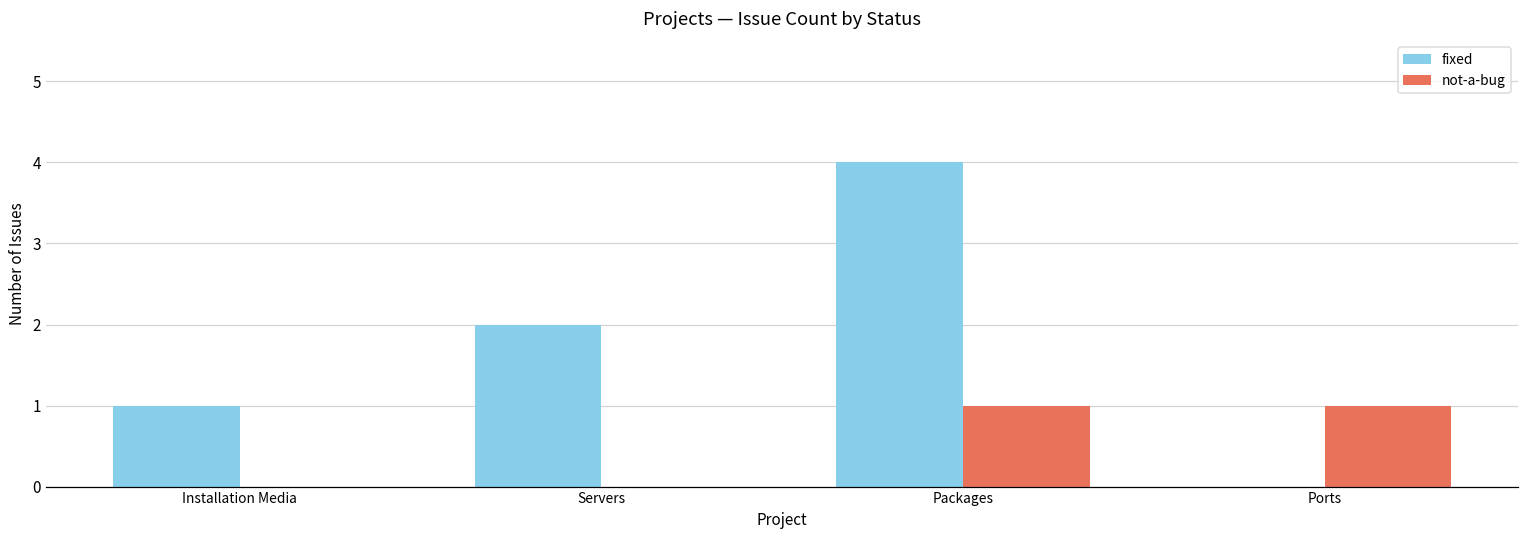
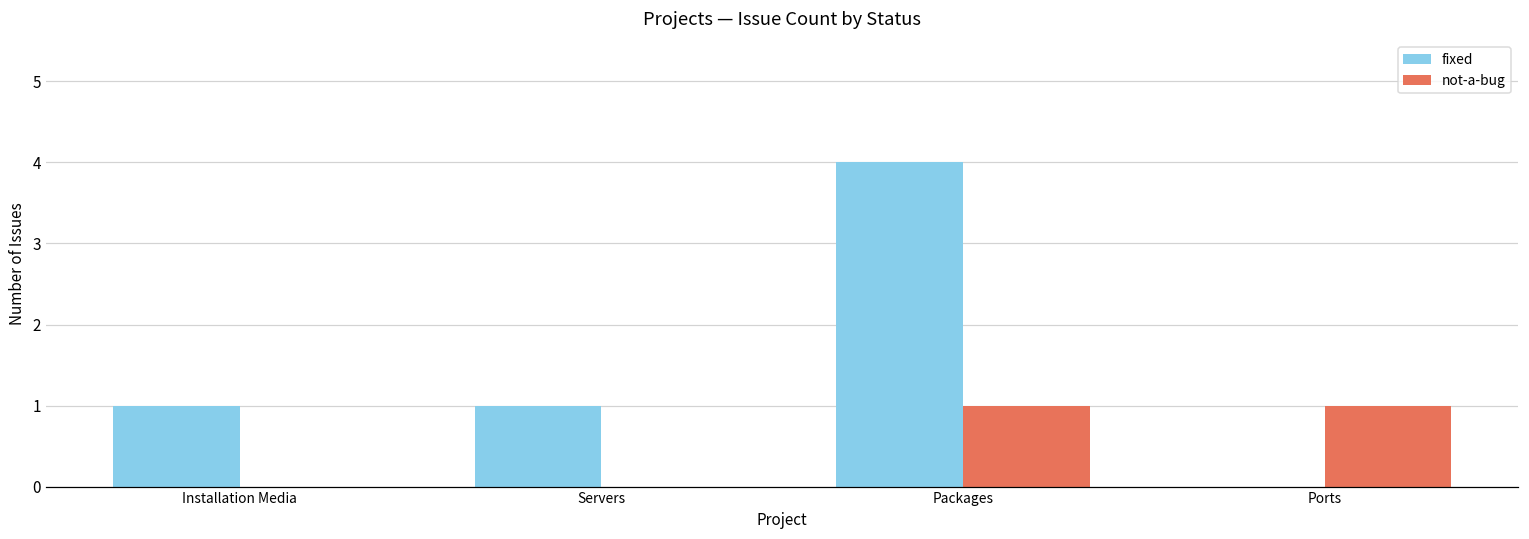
fixed, Servers: 2 -> 1
